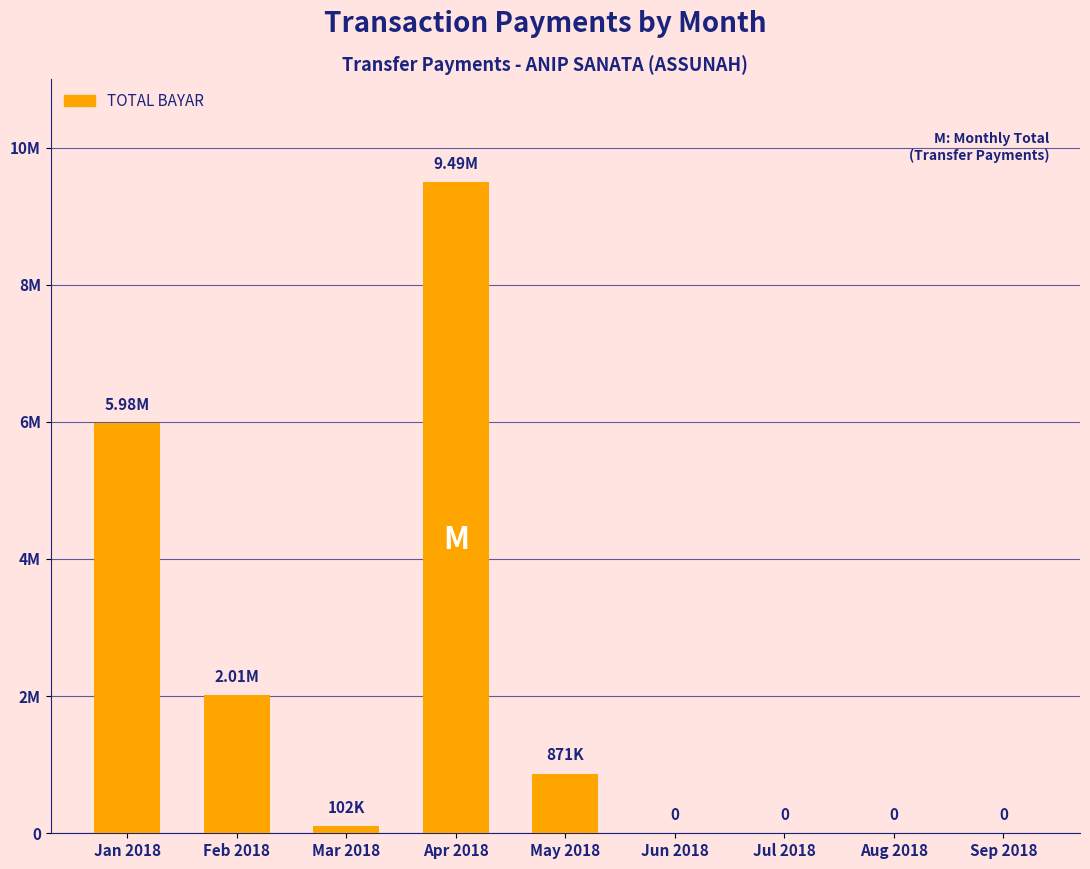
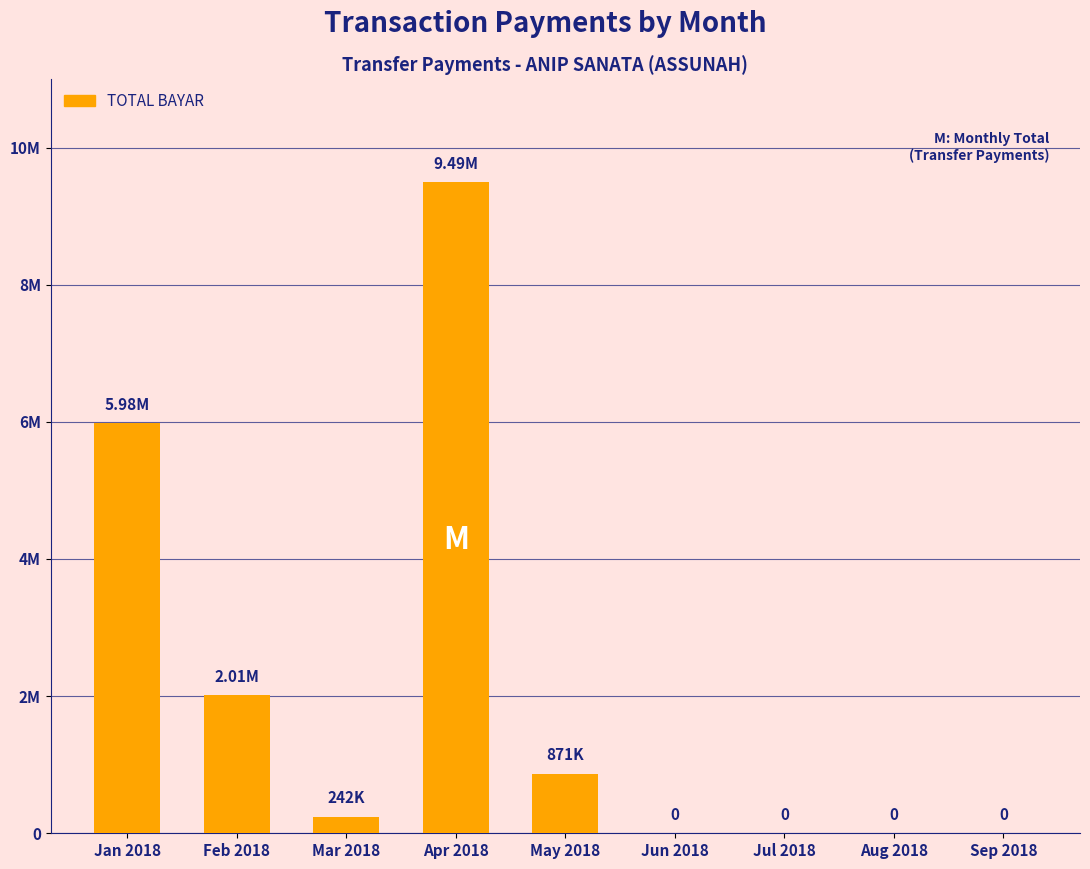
Mar 2018: 102K -> 242K
